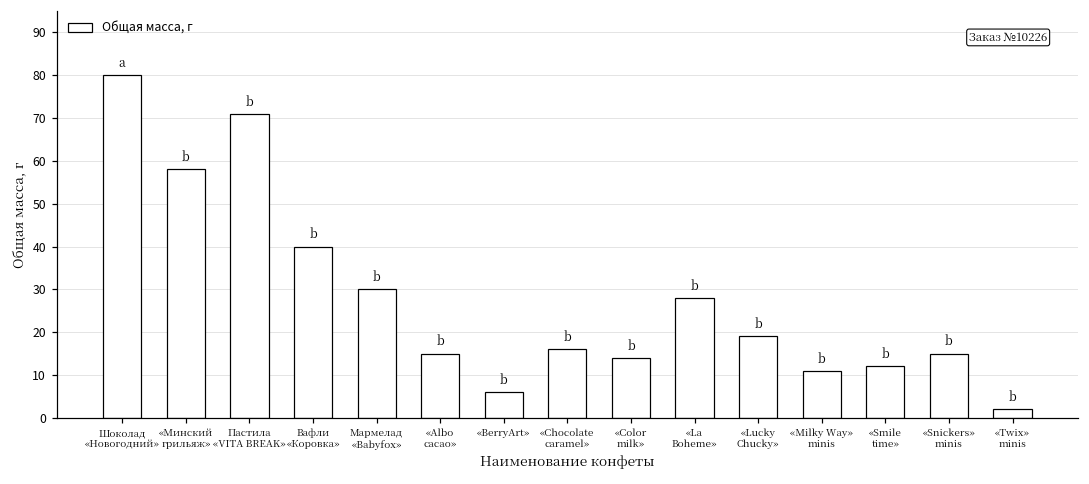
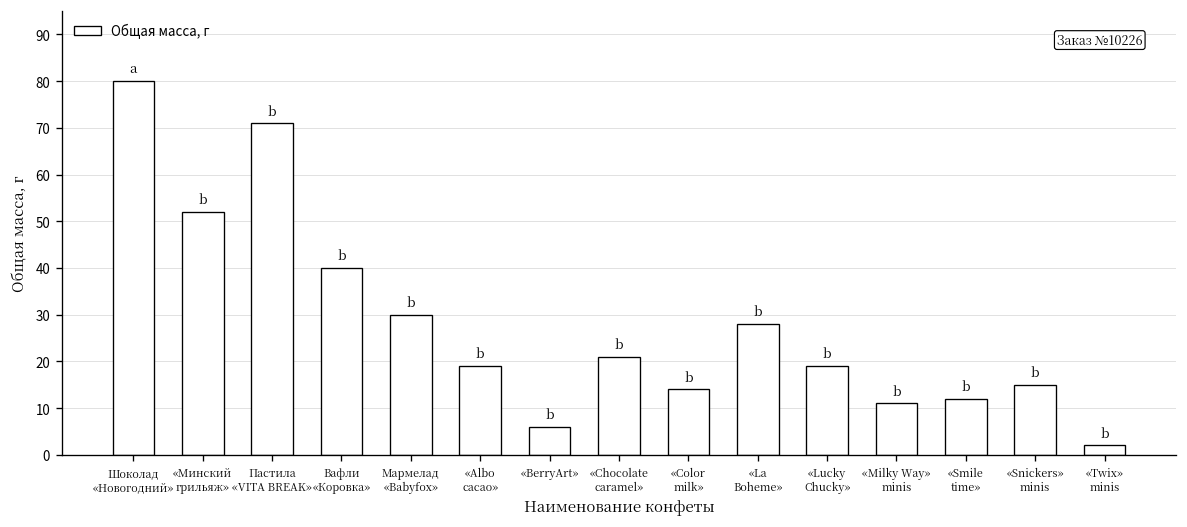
«Минский грильяж»: 58 -> 52
«Albo cacao»: 15 -> 19
«Chocolate caramel»: 16 -> 21
